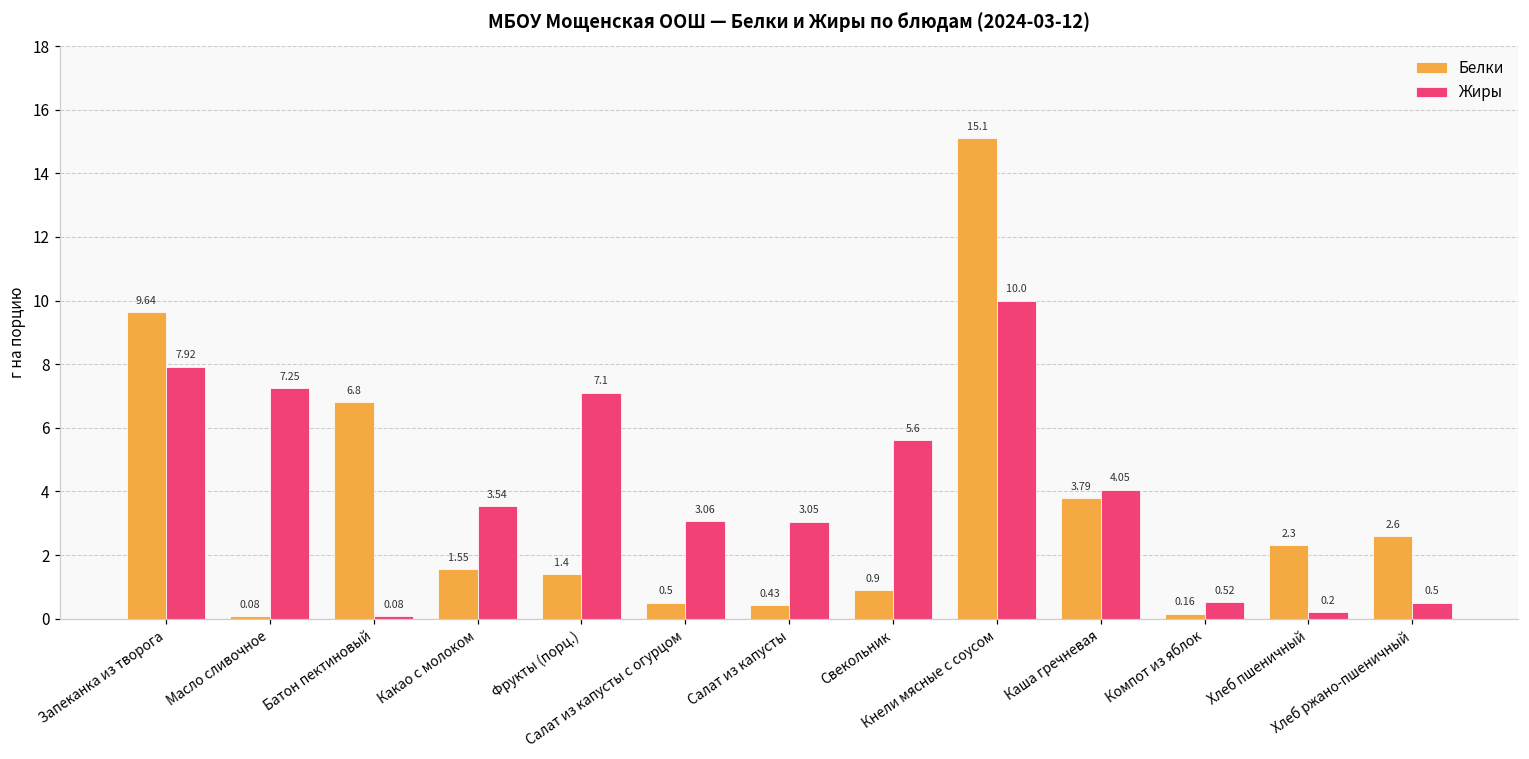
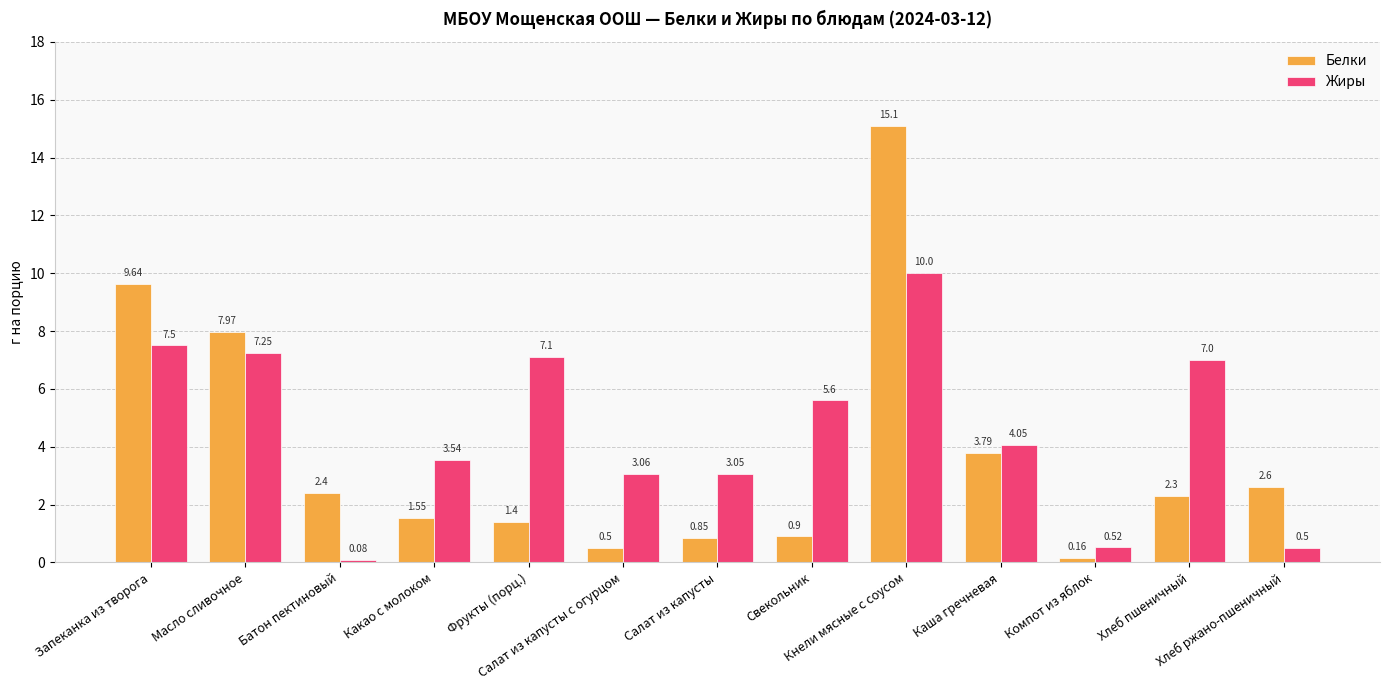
Жиры, Запеканка из творога: 7.92 -> 7.5
Белки, Масло сливочное: 0.08 -> 7.97
Белки, Батон пектиновый: 6.8 -> 2.4
Белки, Салат из капусты: 0.43 -> 0.85
Жиры, Хлеб пшеничный: 0.2 -> 7.0
